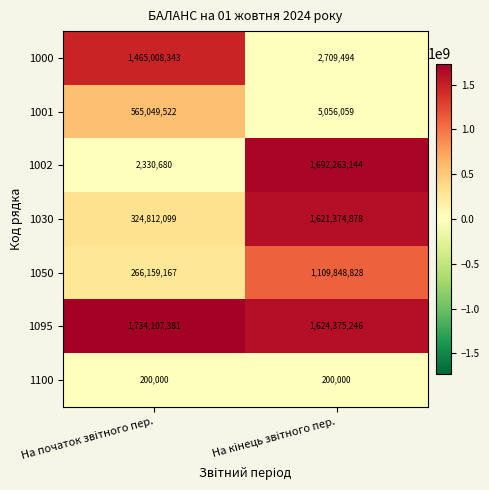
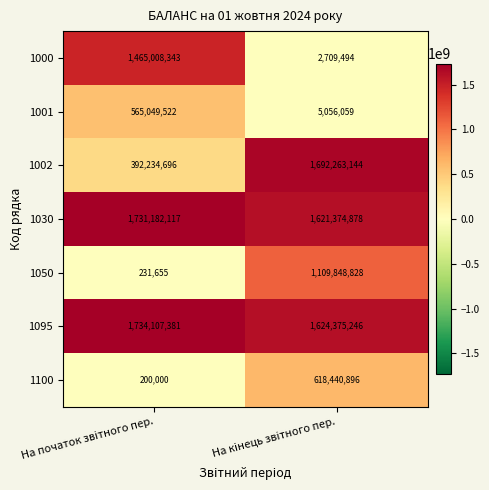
1002, На початок звітного пер.: 2,330,680 -> 392,234,696
1030, На початок звітного пер.: 324,812,099 -> 1,731,182,117
1050, На початок звітного пер.: 266,159,167 -> 231,655
1100, На кінець звітного пер.: 200,000 -> 618,440,896
